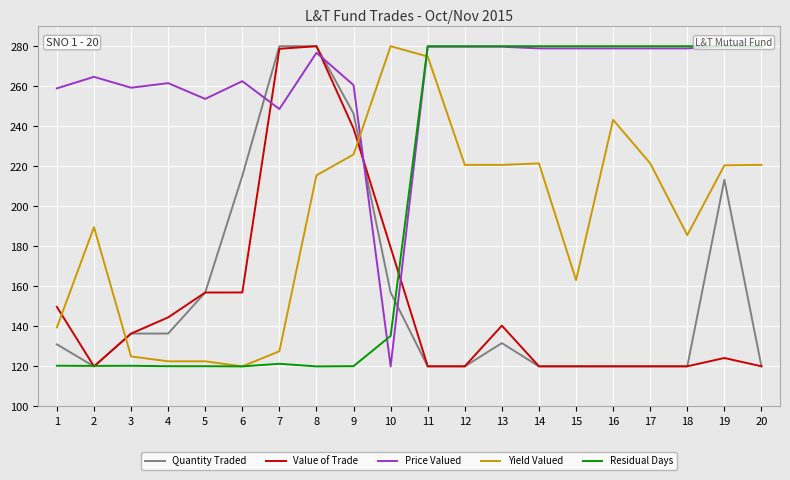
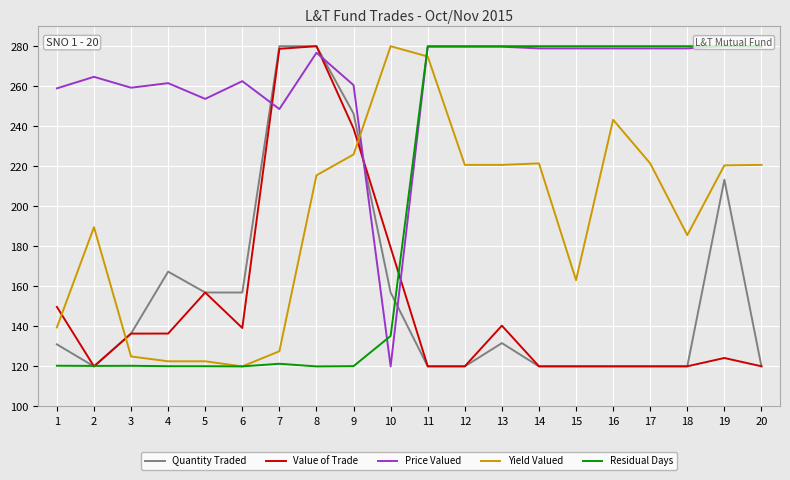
Quantity Traded, 4: 136 -> 167
Value of Trade, 4: 144 -> 136
Quantity Traded, 6: 215 -> 157
Value of Trade, 6: 157 -> 139
